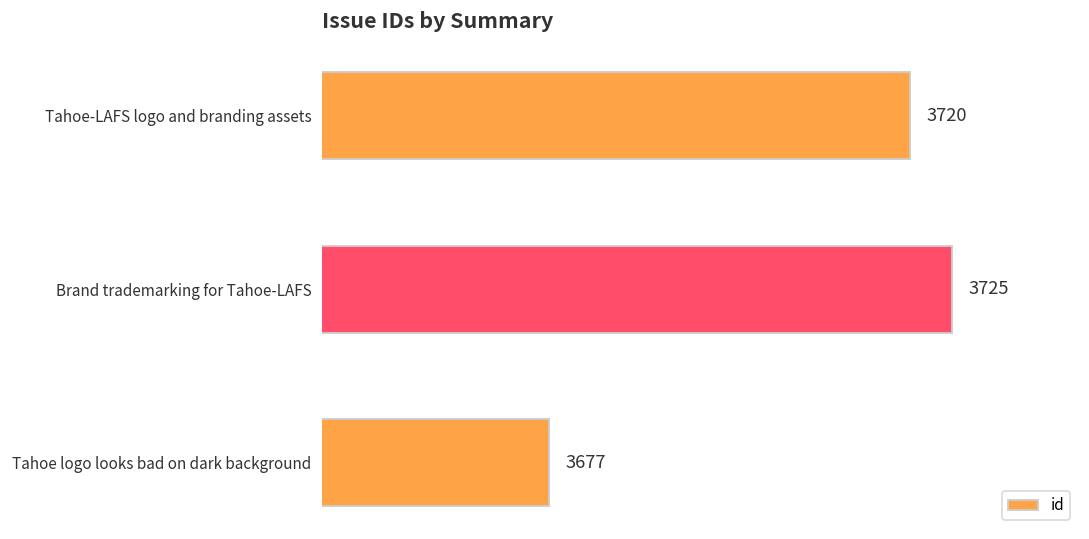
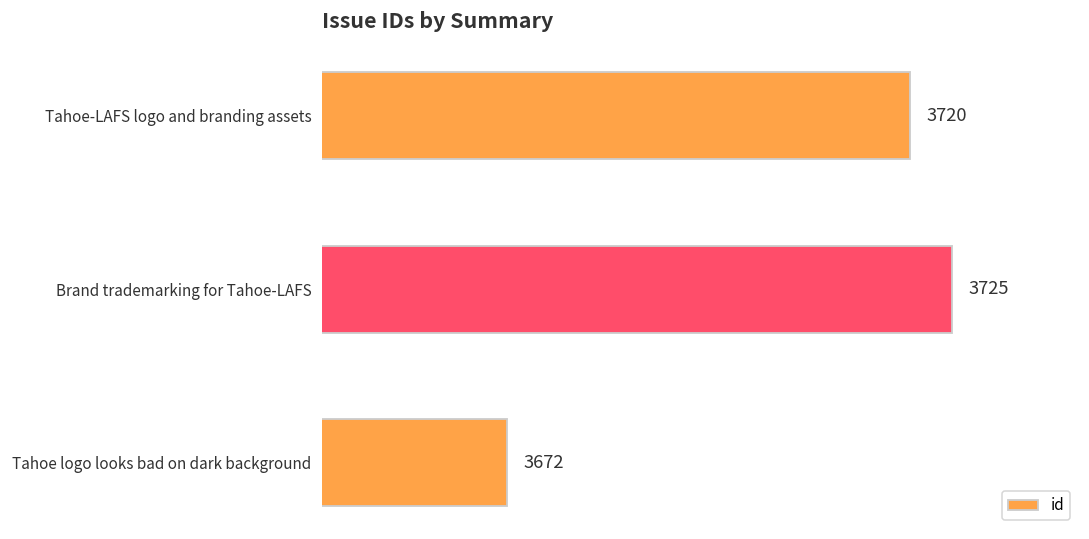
Tahoe logo looks bad on dark background: 3677 -> 3672
